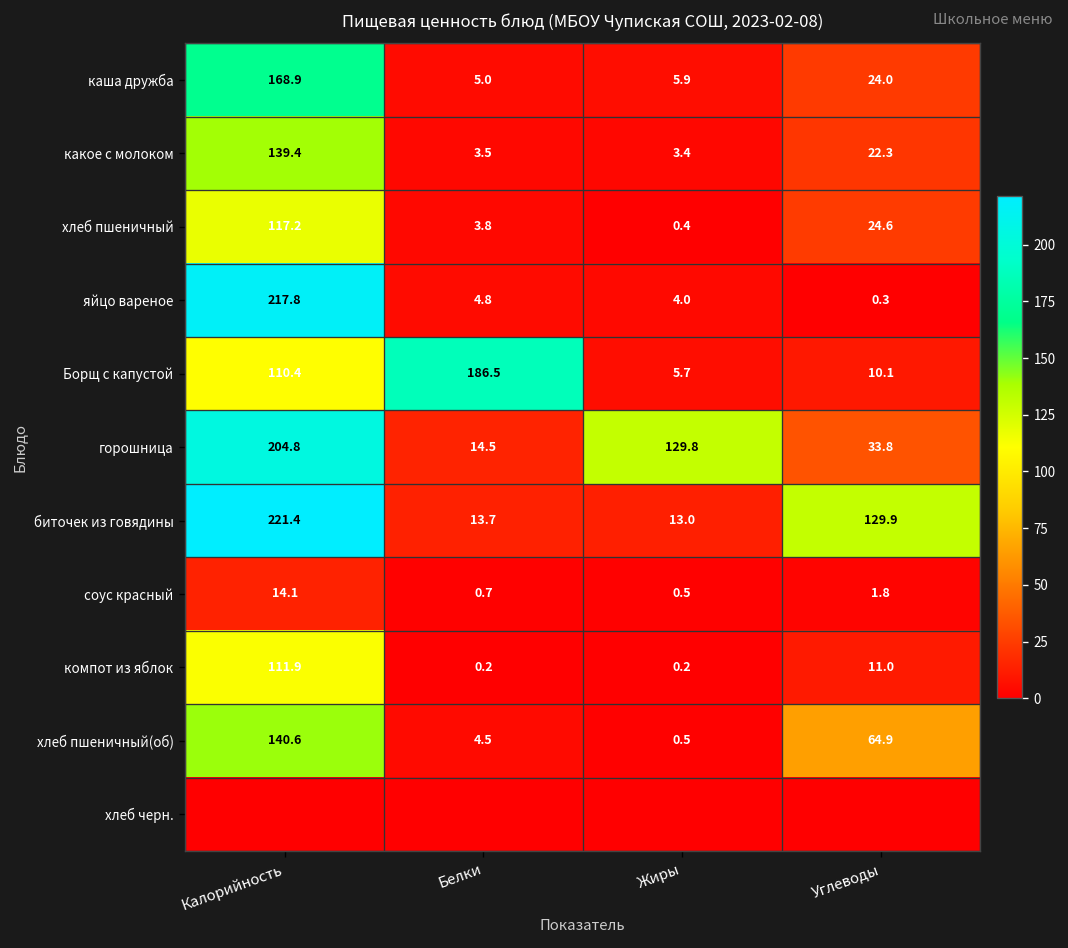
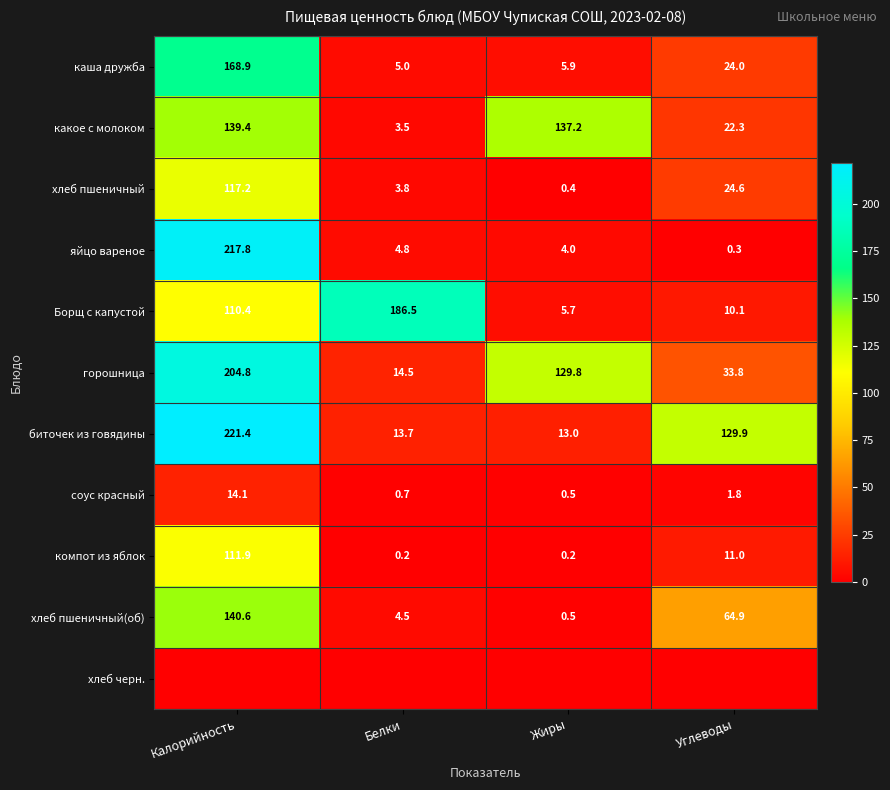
какое с молоком, Жиры: 3.4 -> 137.2
